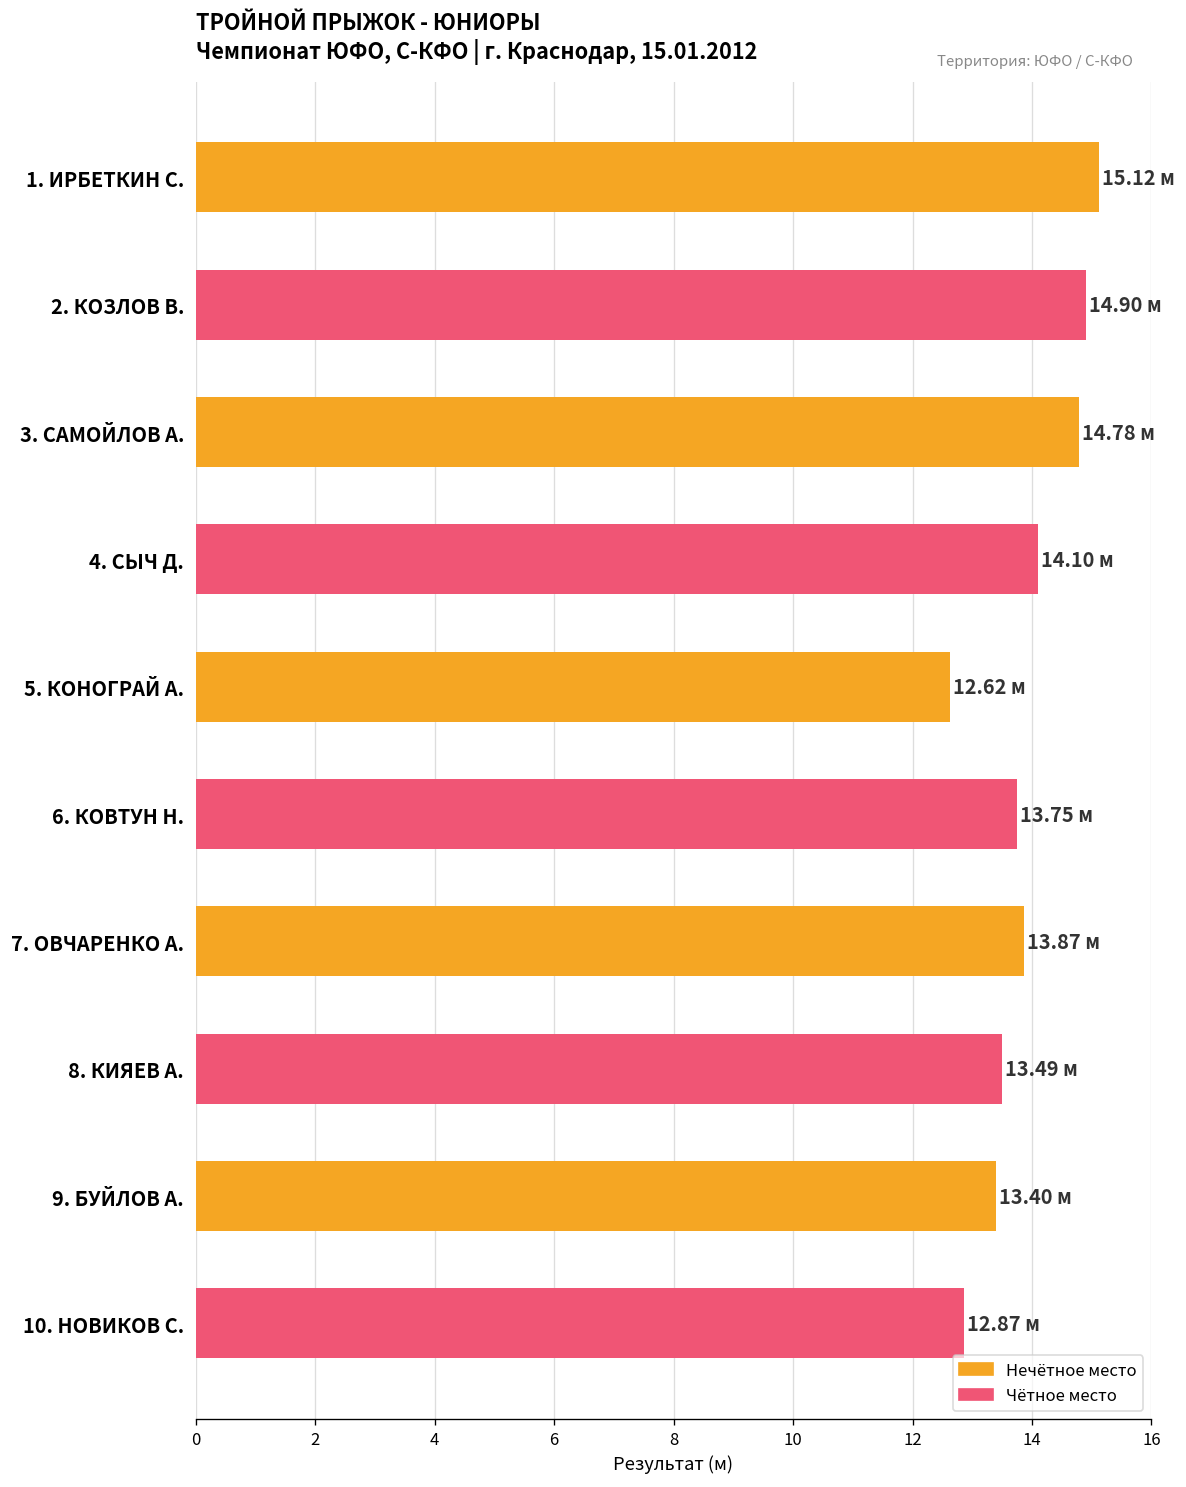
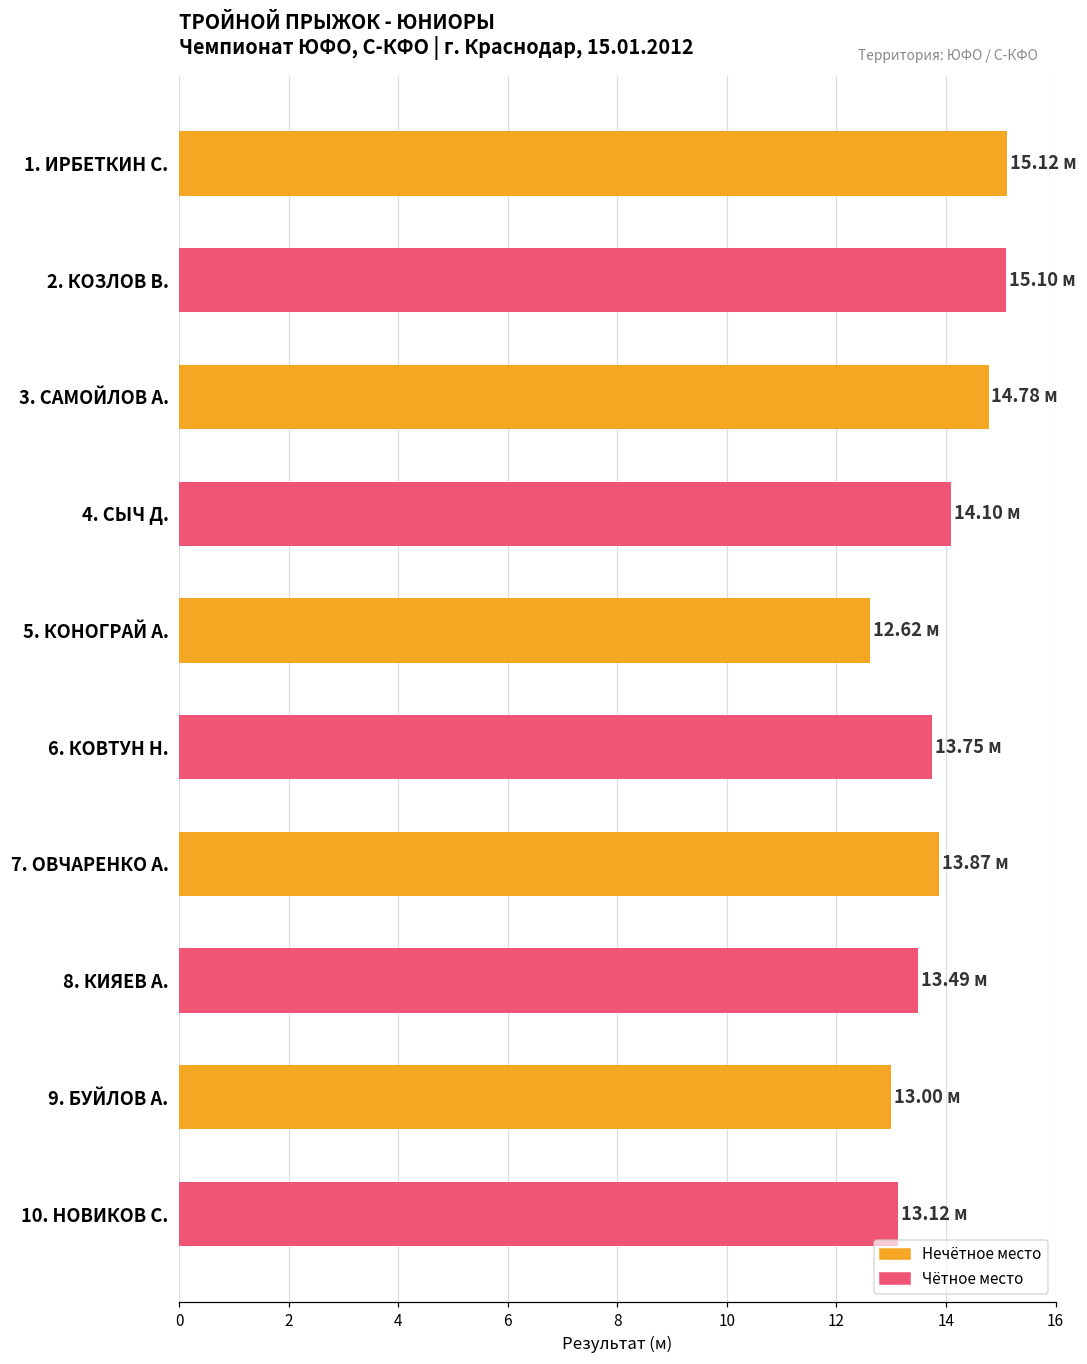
2. КОЗЛОВ В.: 14.90 -> 15.10
9. БУЙЛОВ А.: 13.40 -> 13.00
10. НОВИКОВ С.: 12.87 -> 13.12
